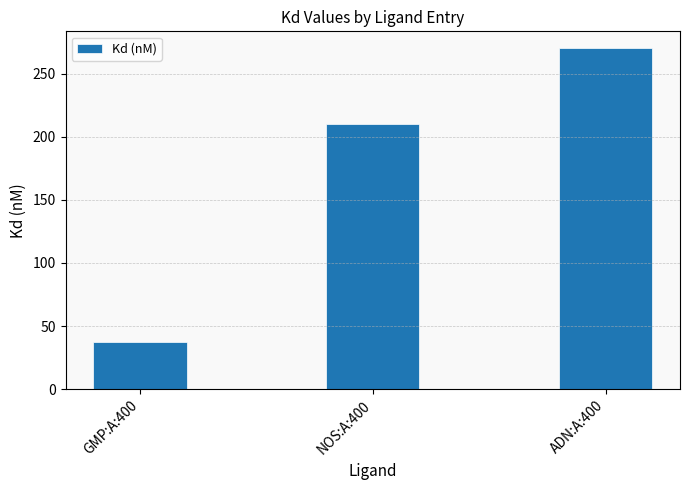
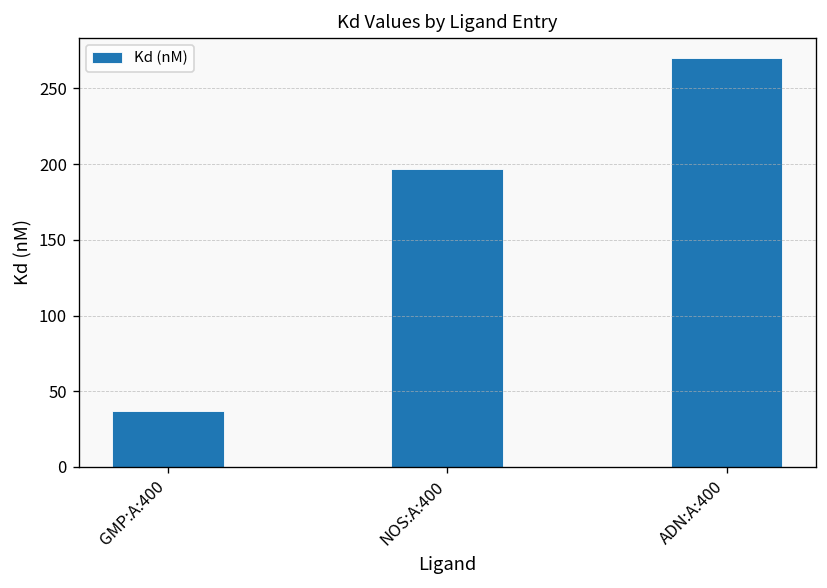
NOS:A:400: 210 -> 197
